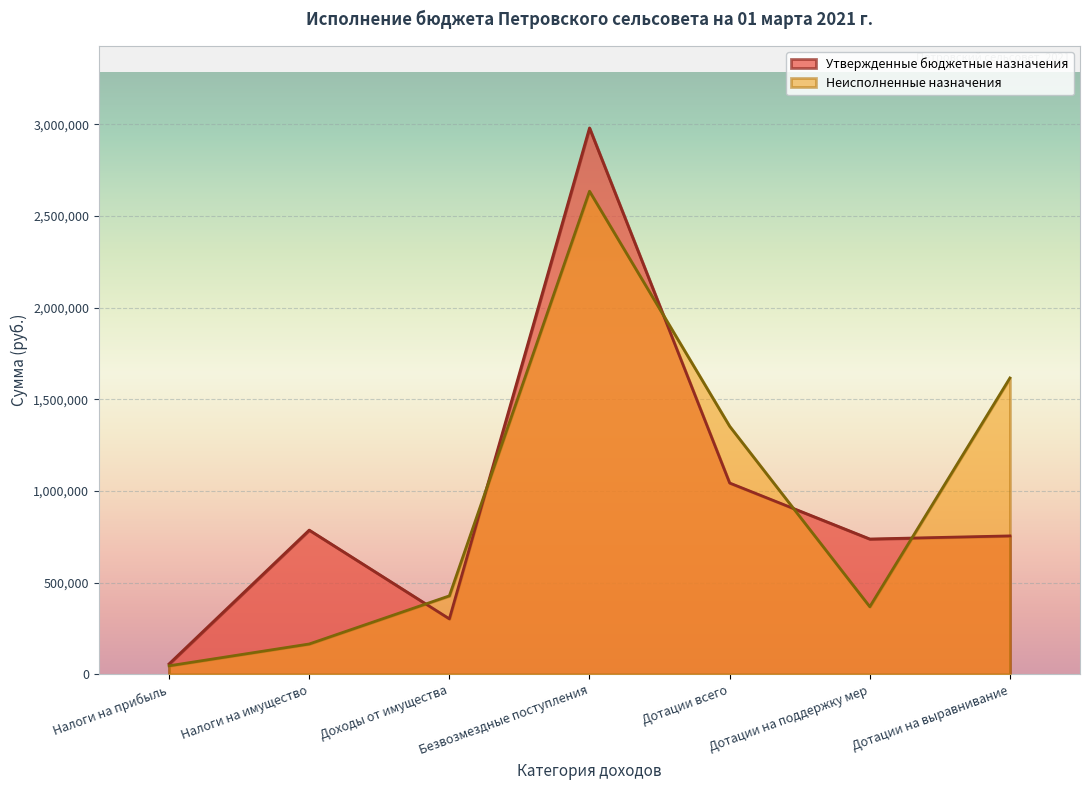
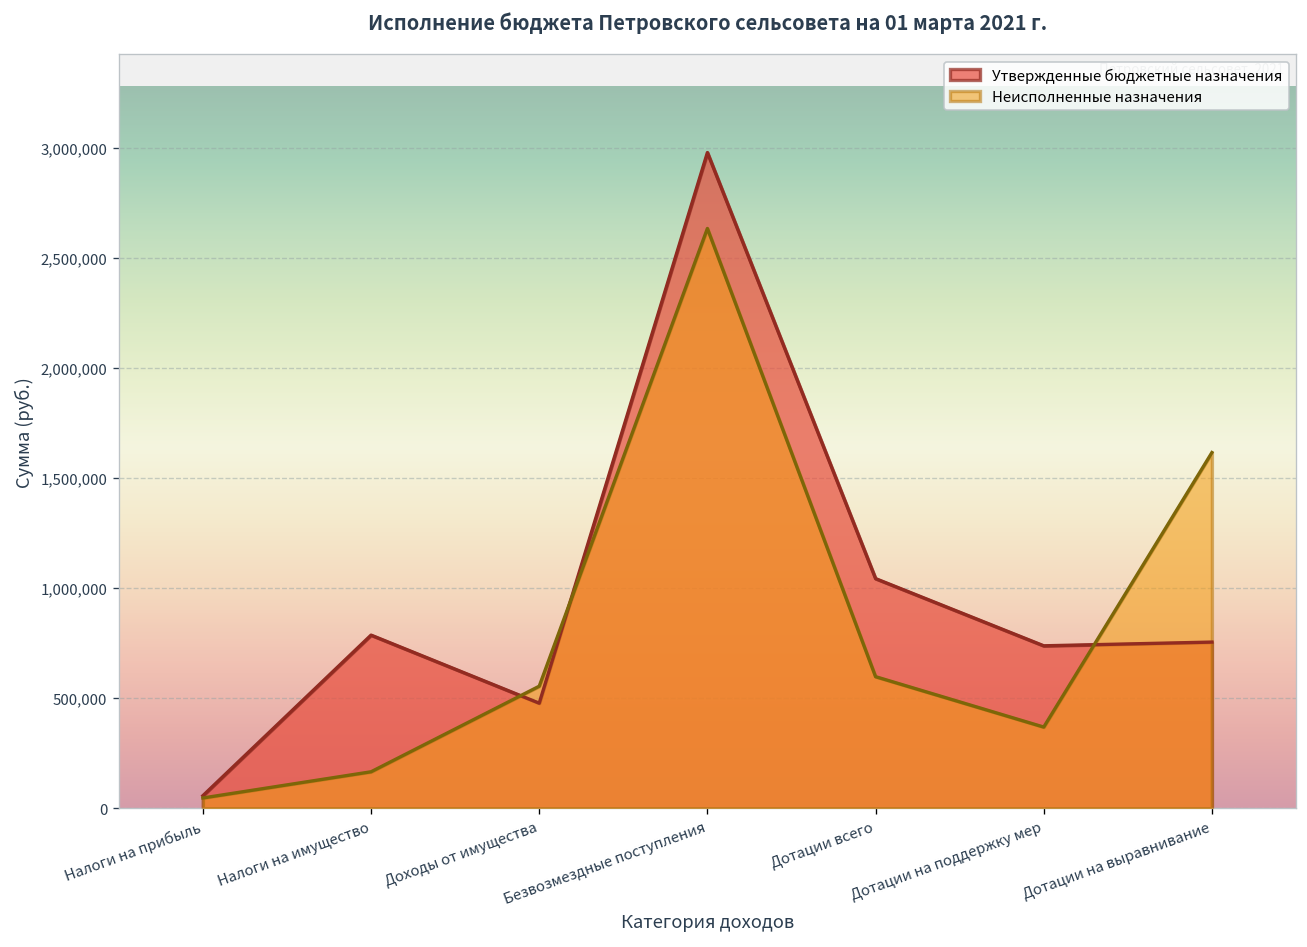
Утвержденные бюджетные назначения, Доходы от имущества: 300,000 -> 480,000
Неисполненные назначения, Доходы от имущества: 430,000 -> 550,000
Неисполненные назначения, Дотации всего: 1,350,000 -> 600,000
